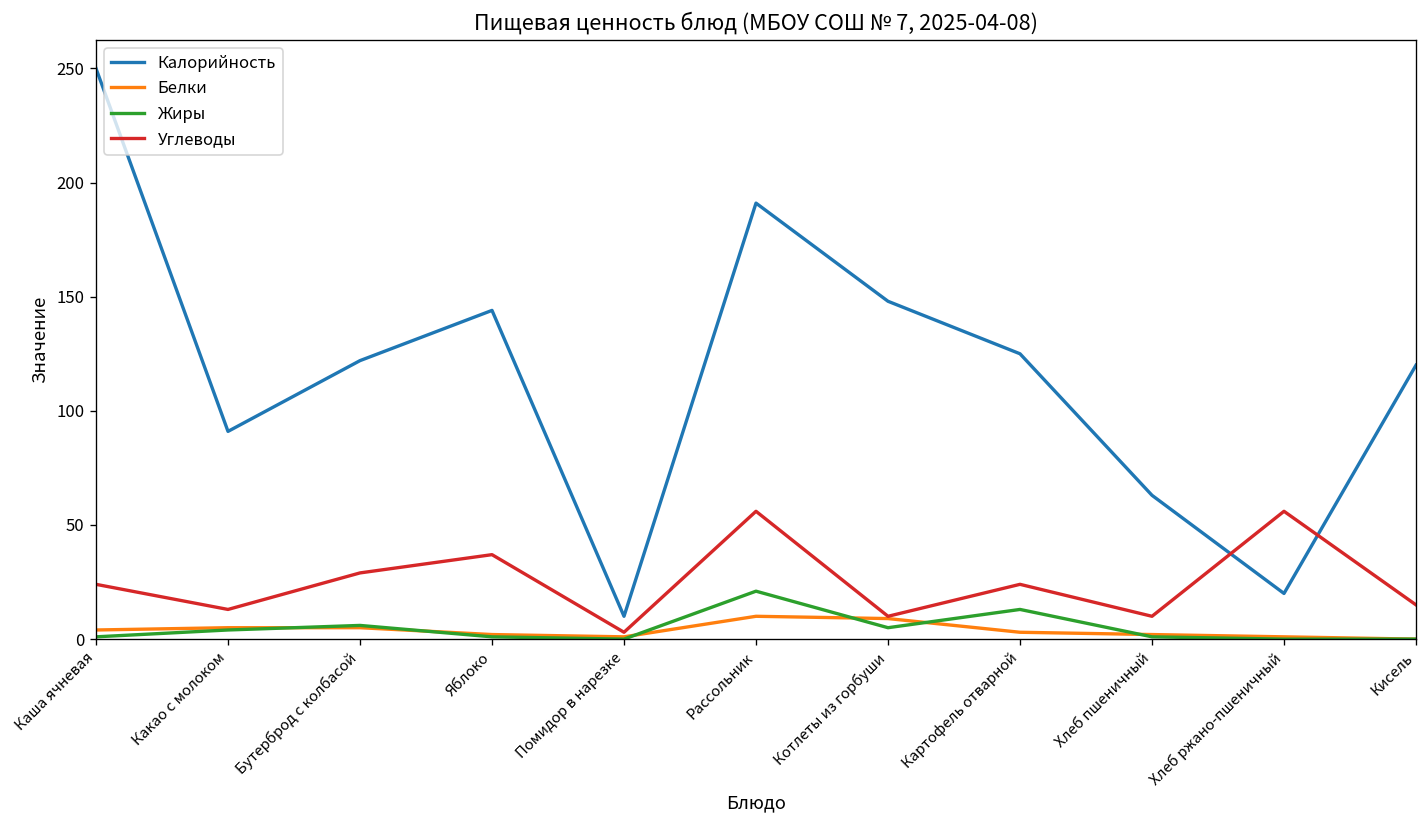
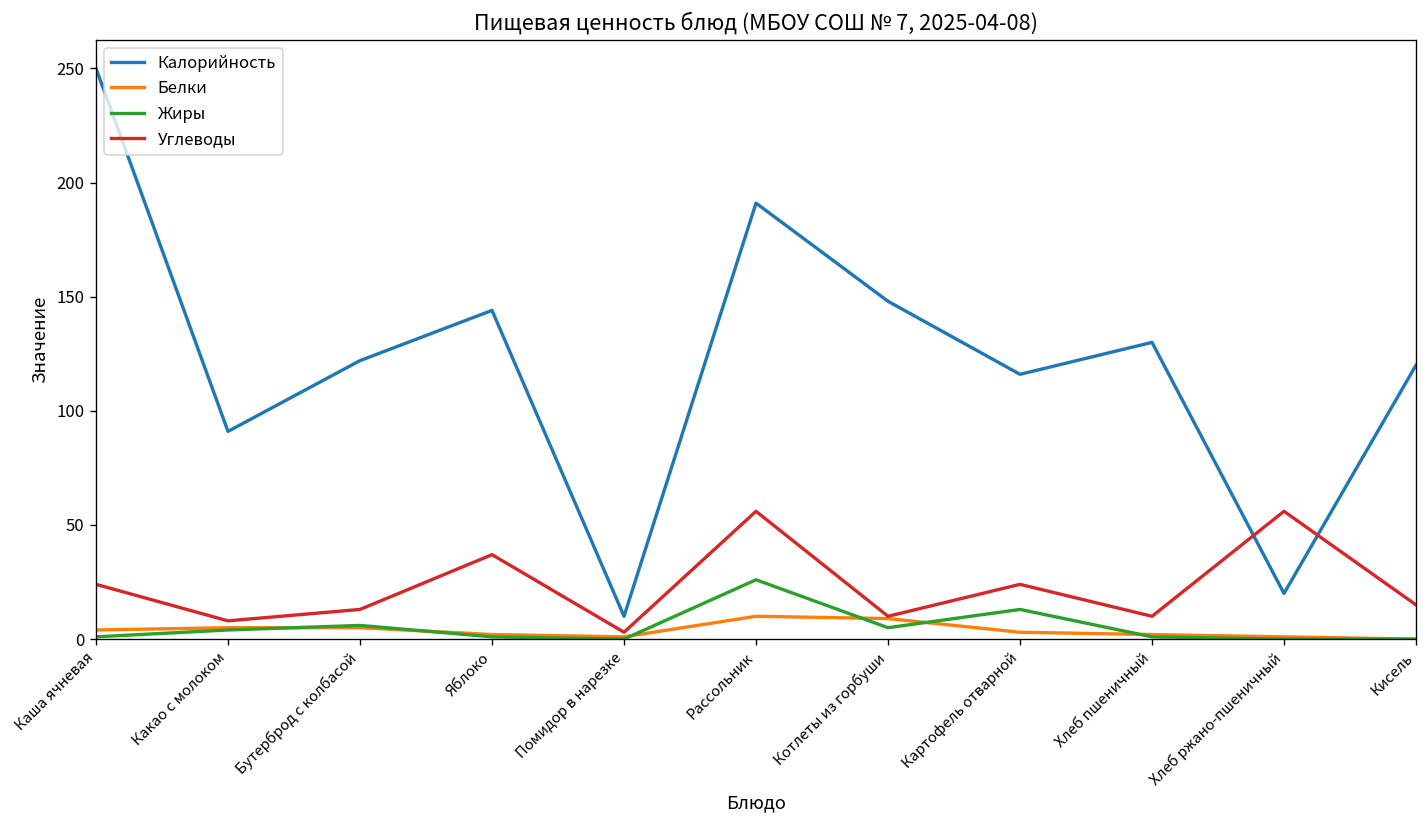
Углеводы, Какао с молоком: 13 -> 8
Углеводы, Бутерброд с колбасой: 29 -> 13
Жиры, Рассольник: 21 -> 26
Калорийность, Картофель отварной: 125 -> 116
Калорийность, Хлеб пшеничный: 63 -> 130
